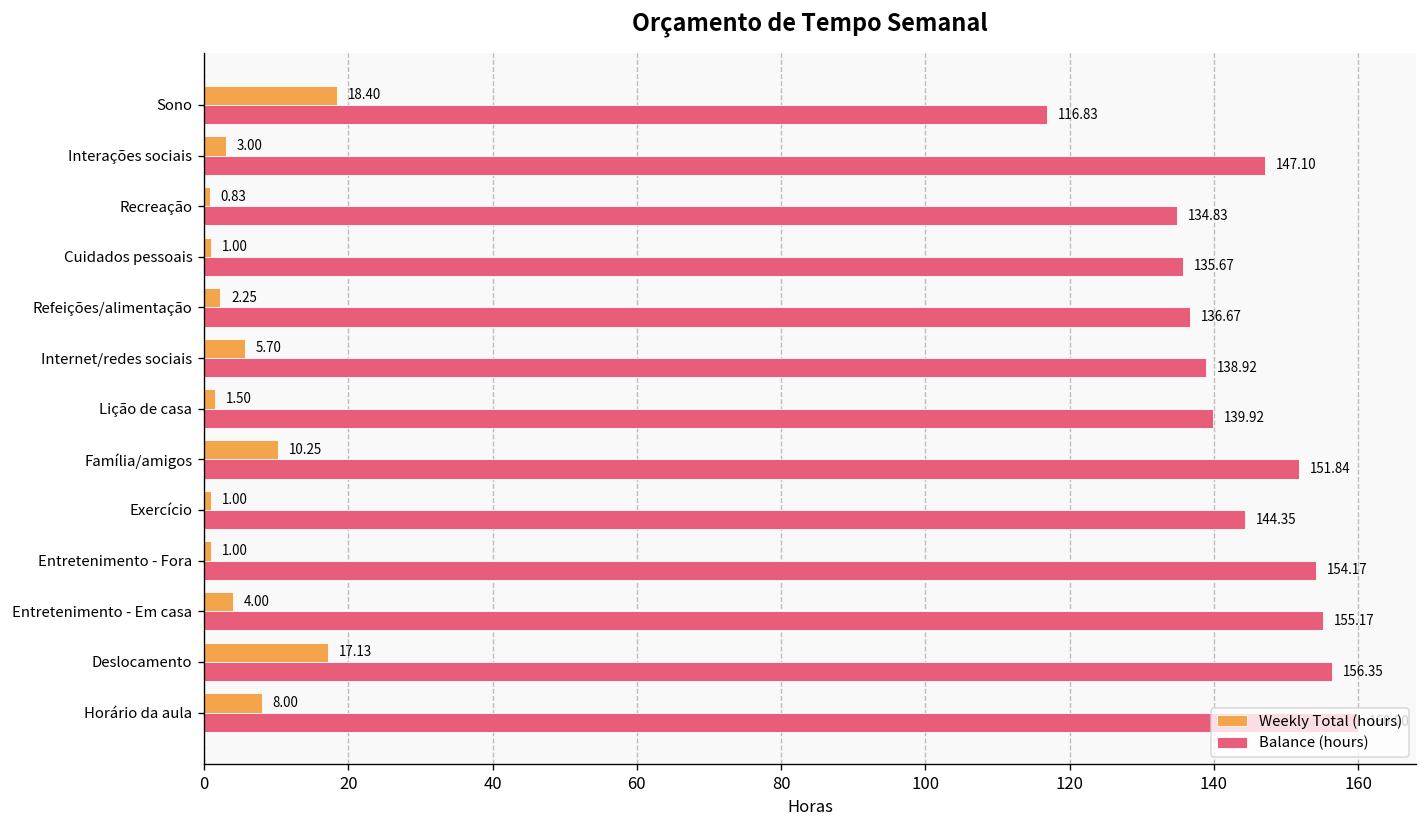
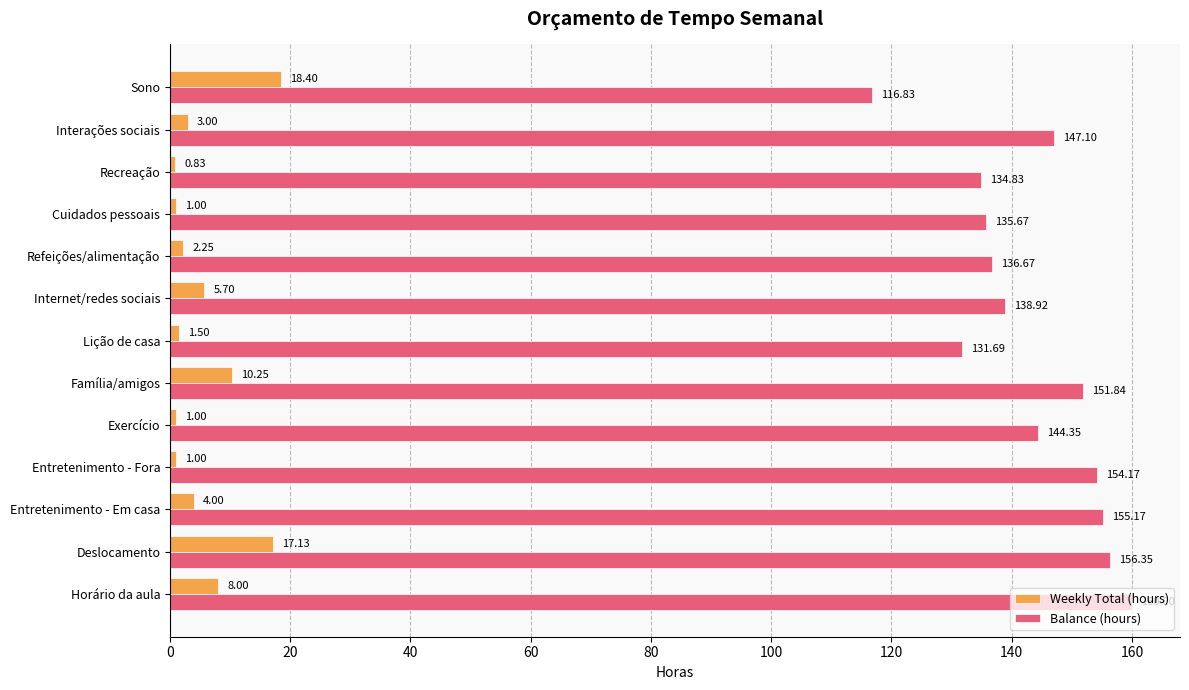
Balance (hours), Lição de casa: 139.92 -> 131.69
